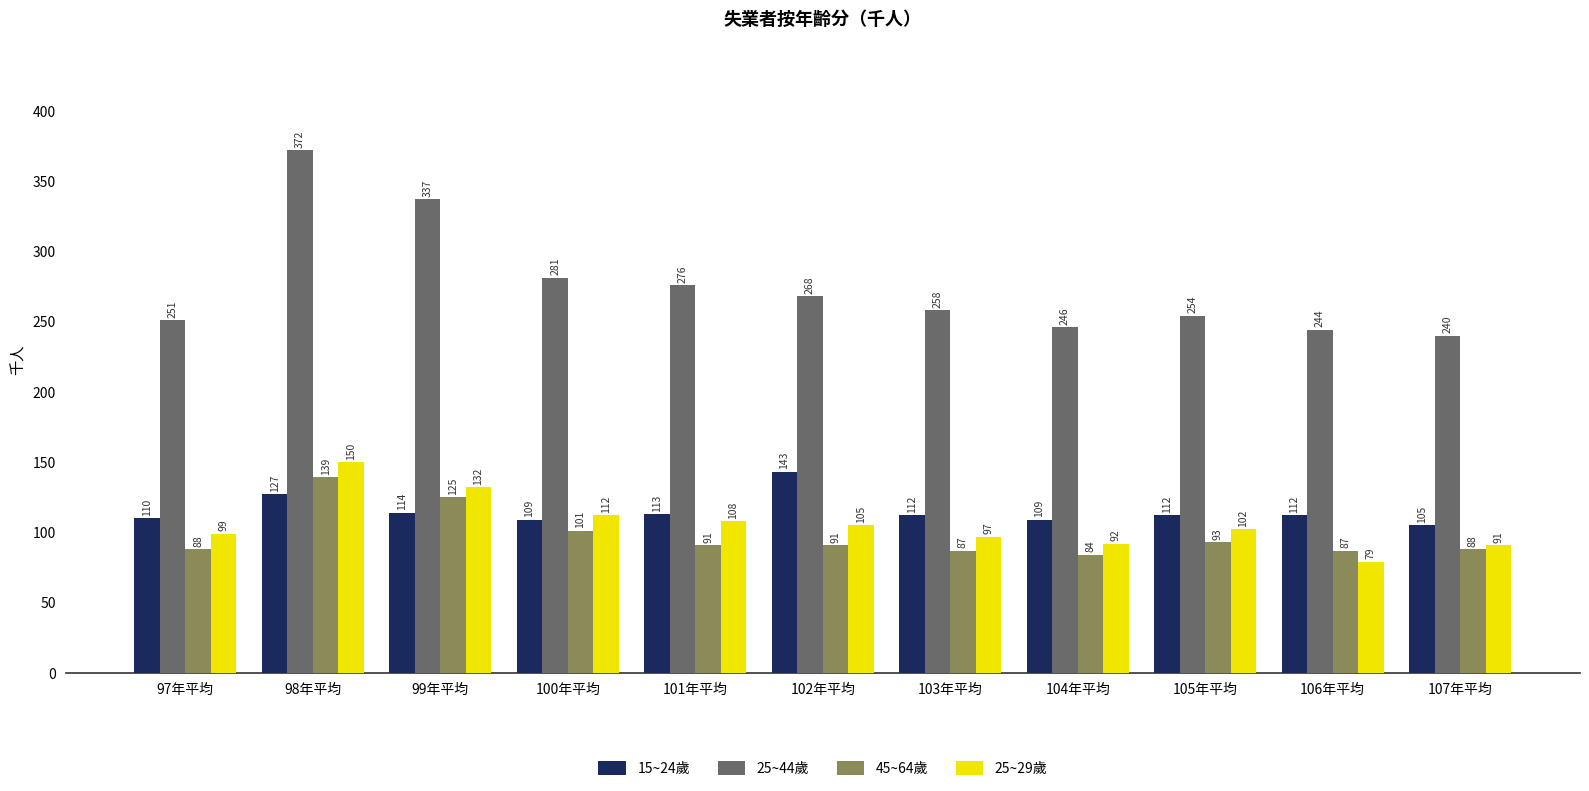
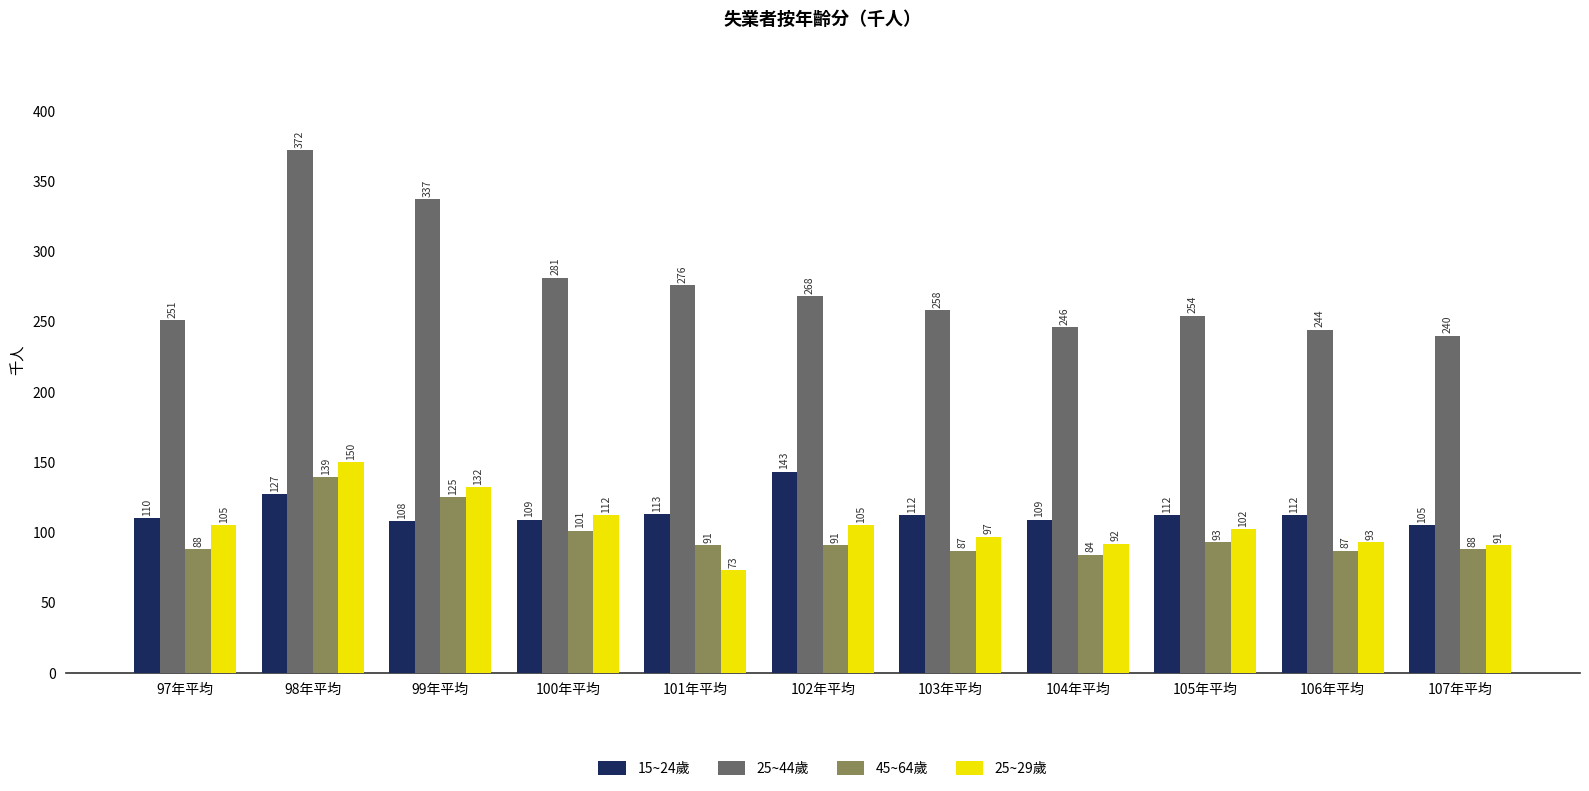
25~29歲, 97年平均: 99 -> 105
15~24歲, 99年平均: 114 -> 108
25~29歲, 101年平均: 108 -> 73
25~29歲, 106年平均: 79 -> 93
